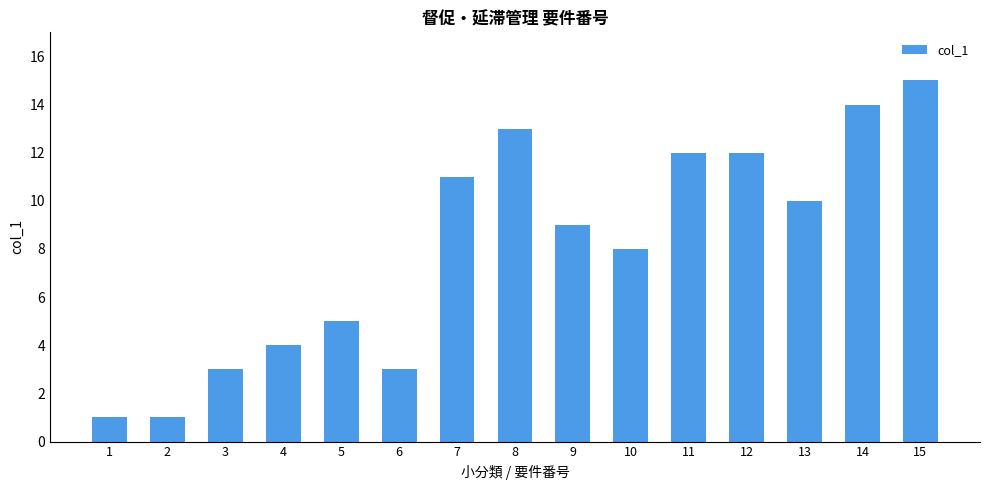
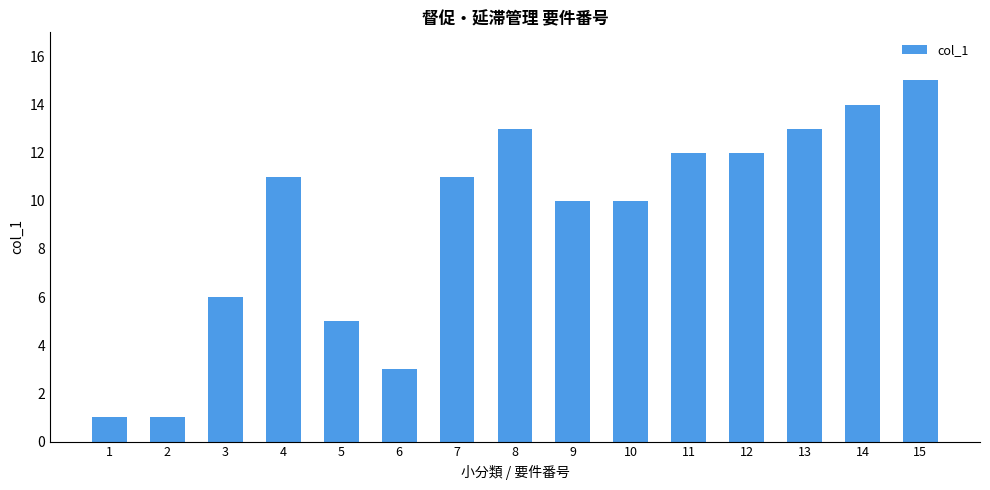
3: 3 -> 6
4: 4 -> 11
9: 9 -> 10
10: 8 -> 10
13: 10 -> 13
